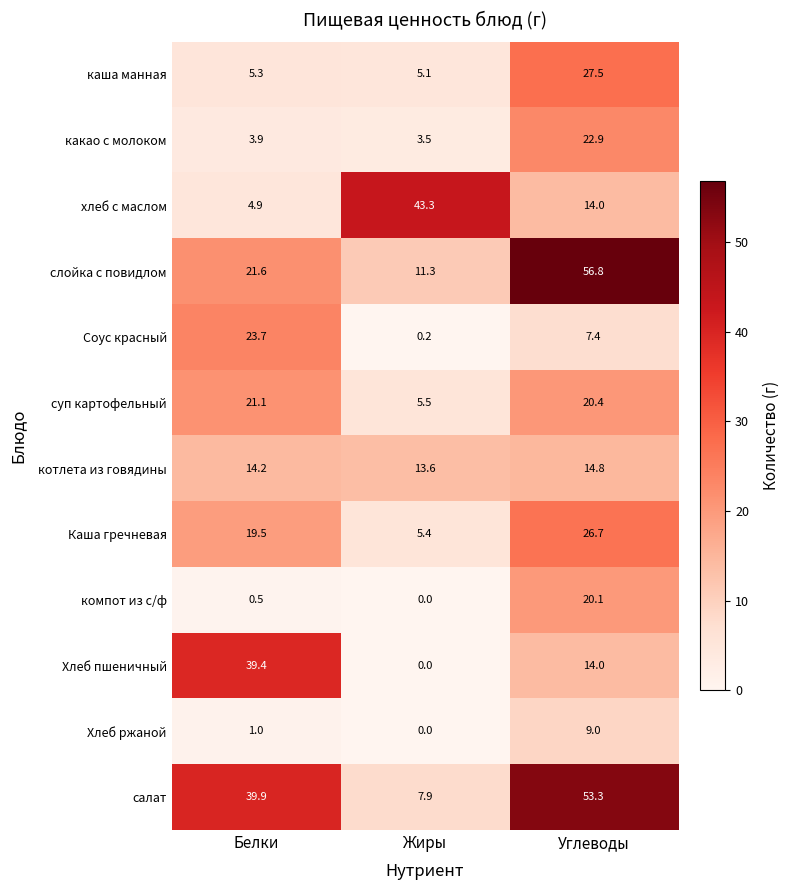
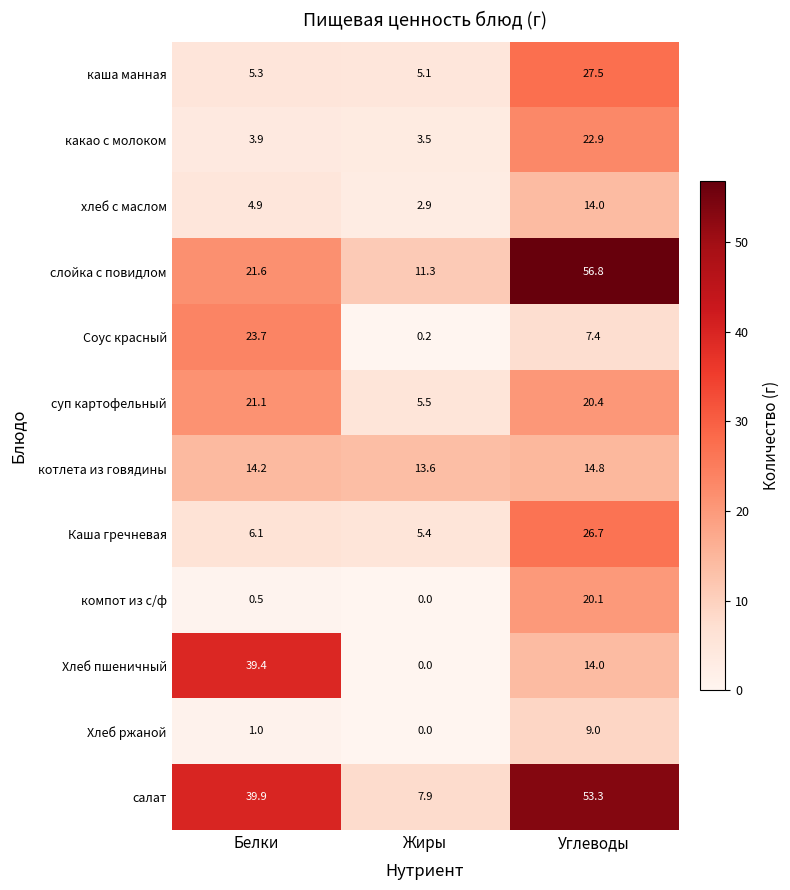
хлеб с маслом, Жиры: 43.3 -> 2.9
Каша гречневая, Белки: 19.5 -> 6.1
